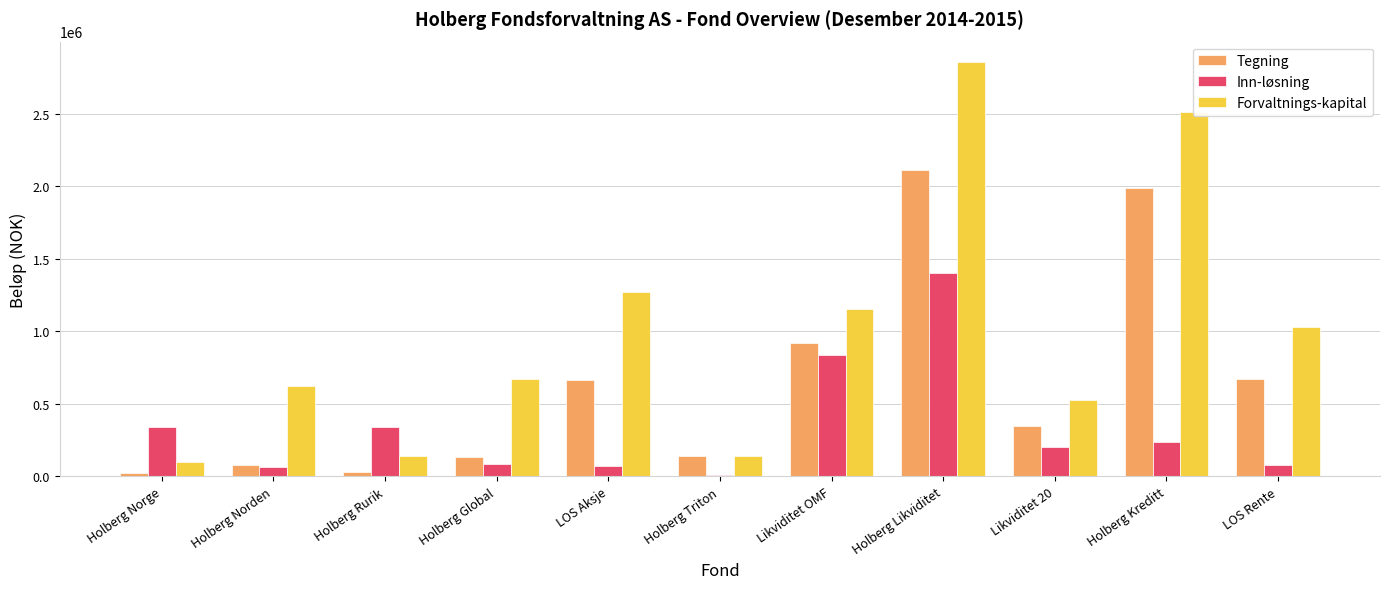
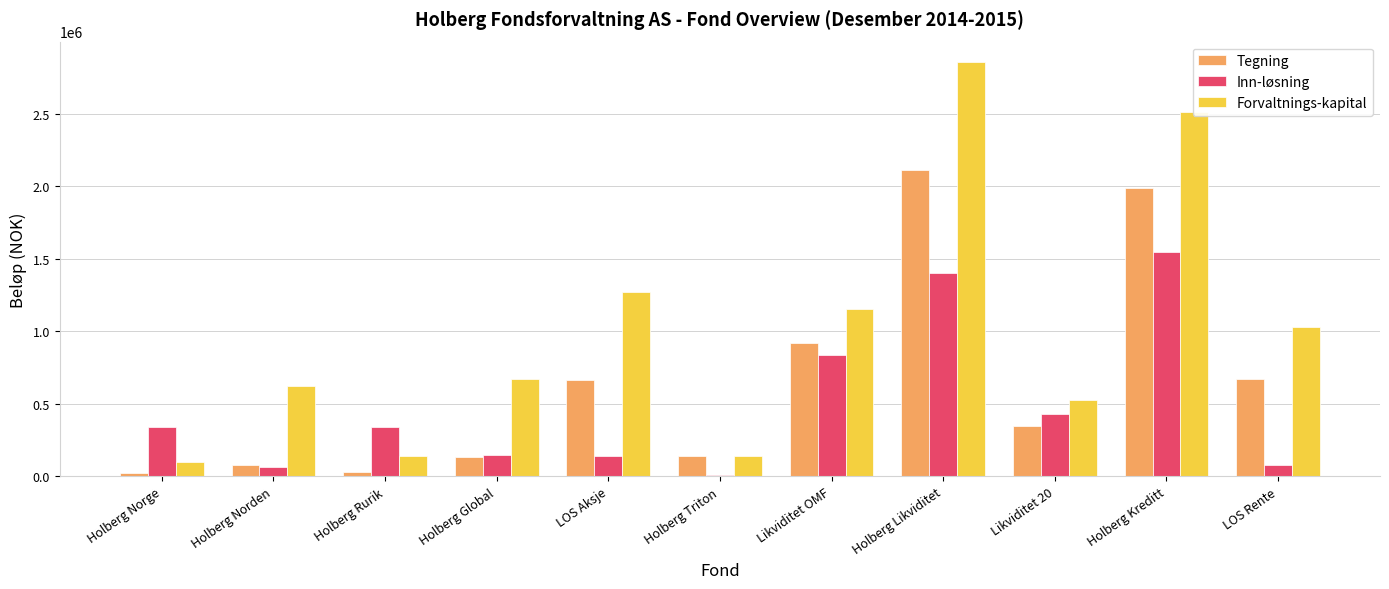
Inn-løsning, Holberg Global: 90000 -> 150000
Inn-løsning, LOS Aksje: 70000 -> 140000
Inn-løsning, Likviditet 20: 200000 -> 430000
Inn-løsning, Holberg Kreditt: 240000 -> 1550000
